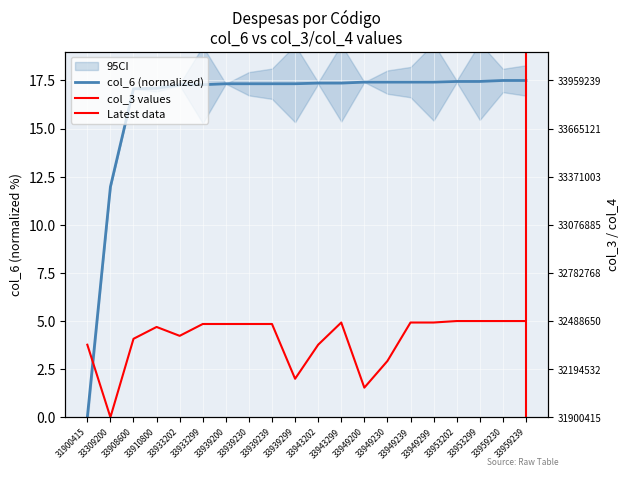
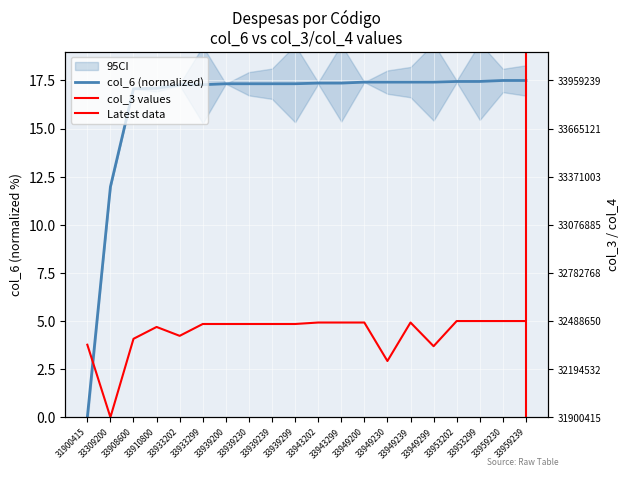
col_3 values, 33939299: 2.0 -> 4.8
col_3 values, 33943202: 3.8 -> 4.9
col_3 values, 33949200: 1.5 -> 4.9
col_3 values, 33949299: 4.9 -> 3.7
